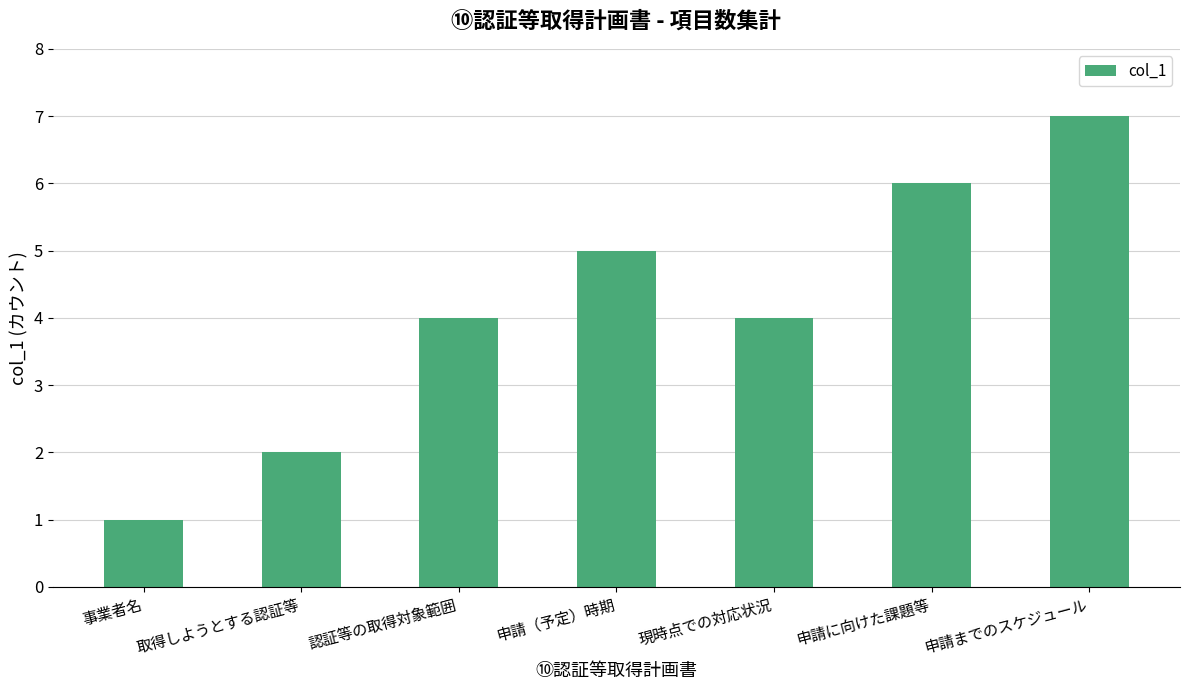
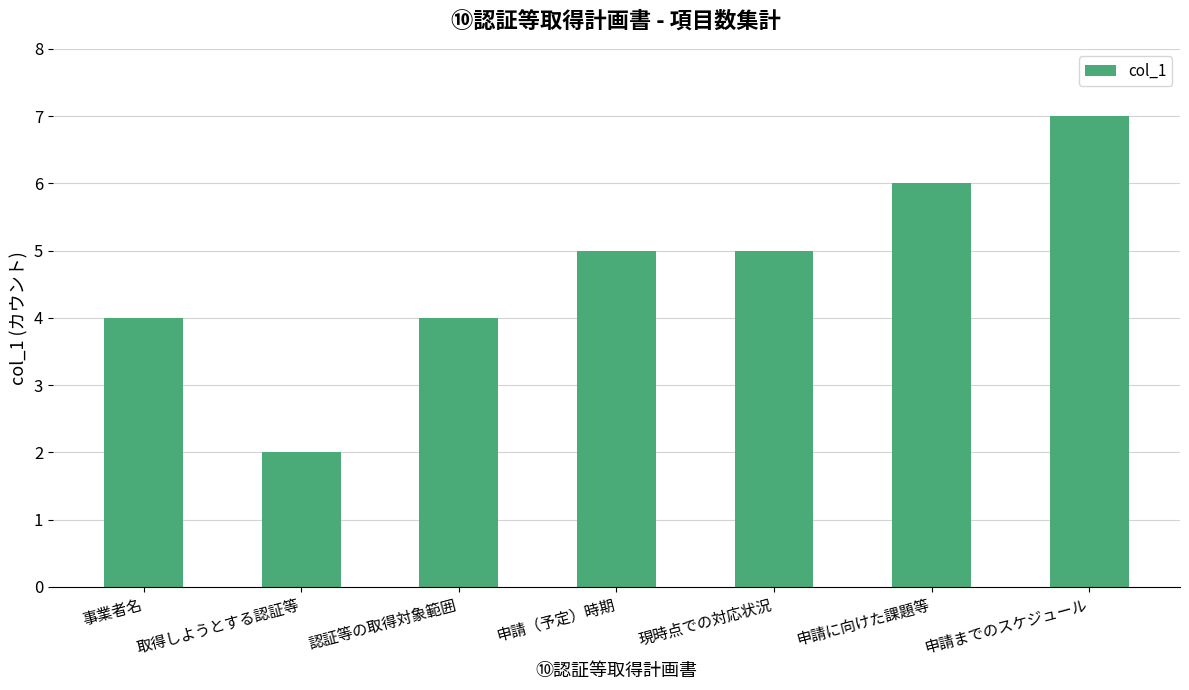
事業者名: 1 -> 4
現時点での対応状況: 4 -> 5
